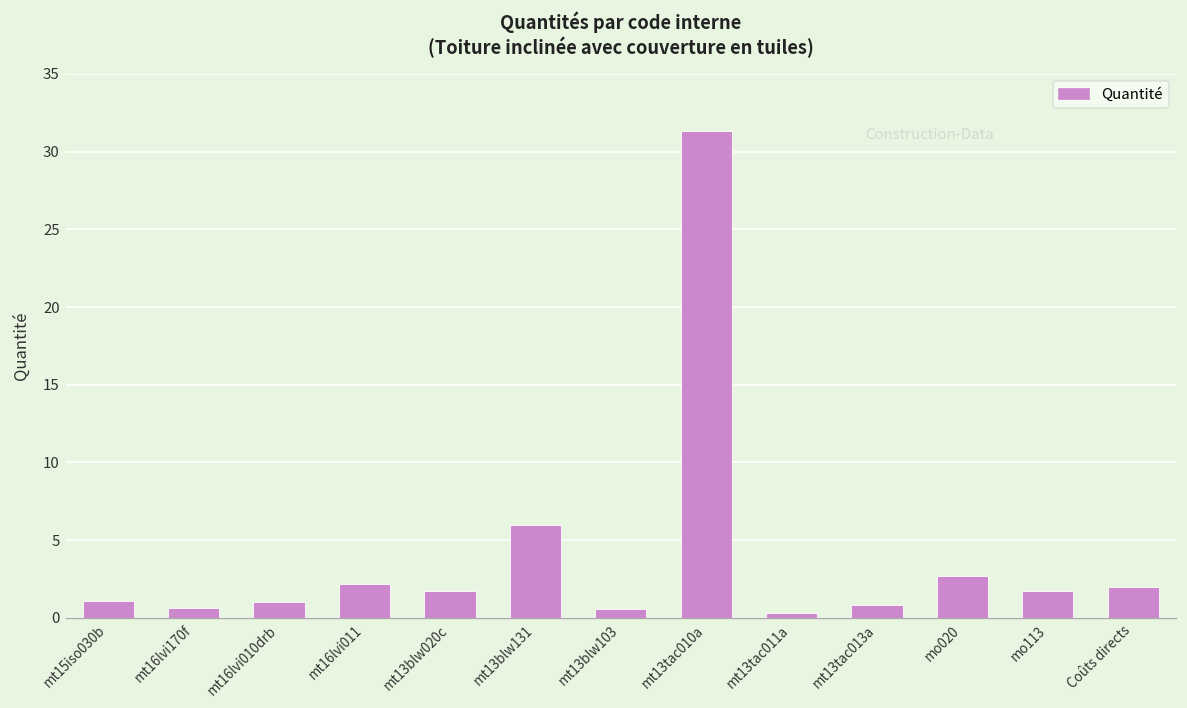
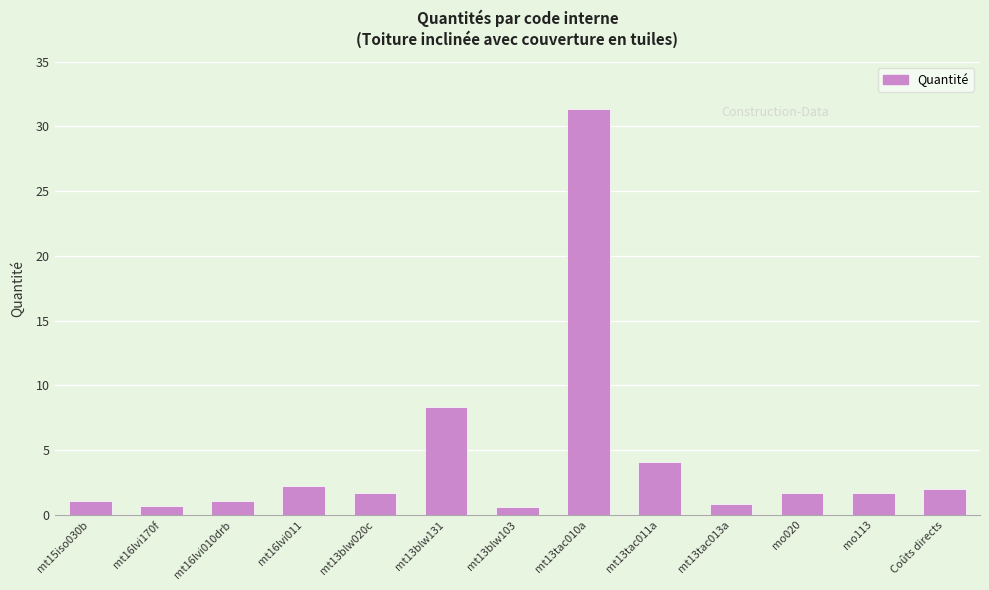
mt13blw131: 6.0 -> 8.3
mt13tac011a: 0.3 -> 4.1
mo020: 2.7 -> 1.7
